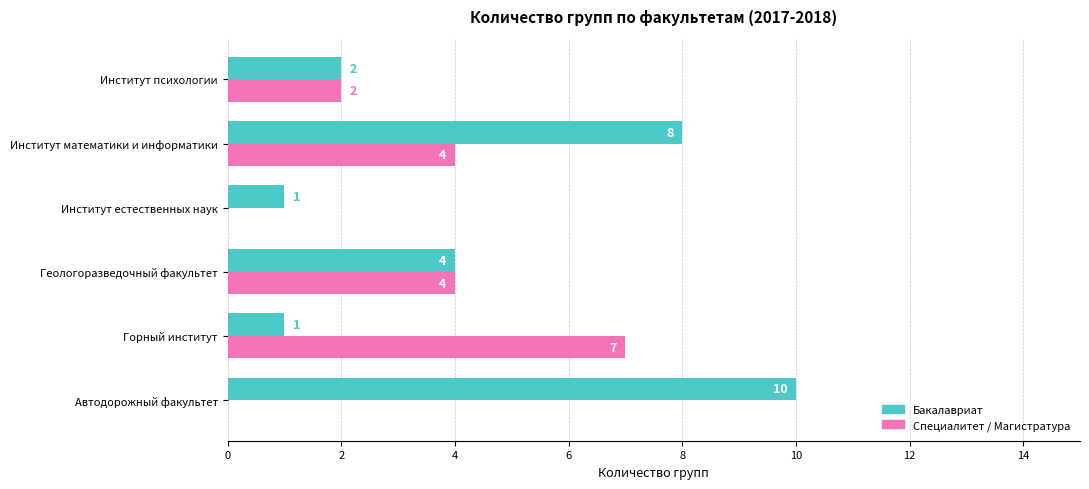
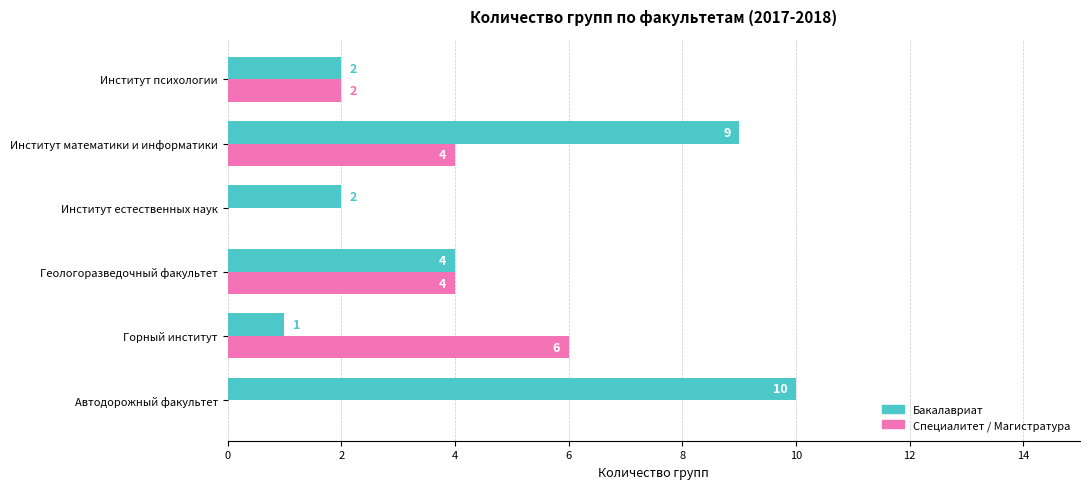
Бакалавриат, Институт математики и информатики: 8 -> 9
Бакалавриат, Институт естественных наук: 1 -> 2
Специалитет / Магистратура, Горный институт: 7 -> 6
